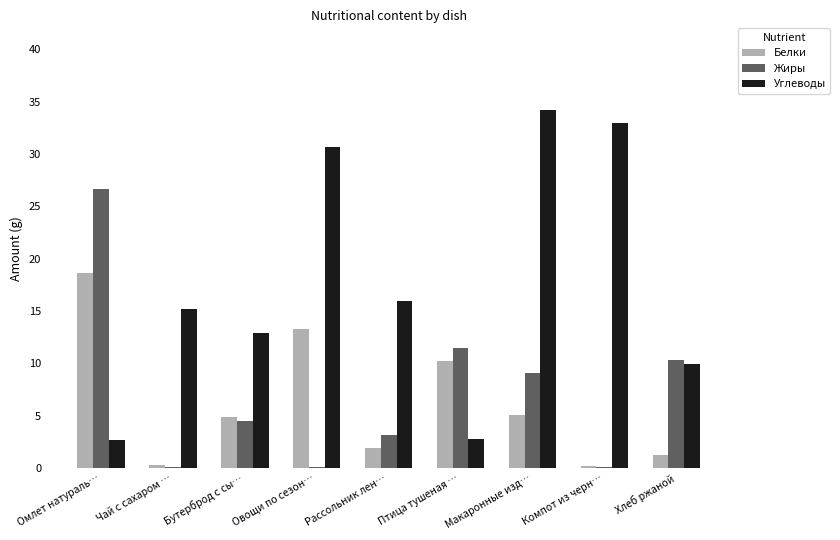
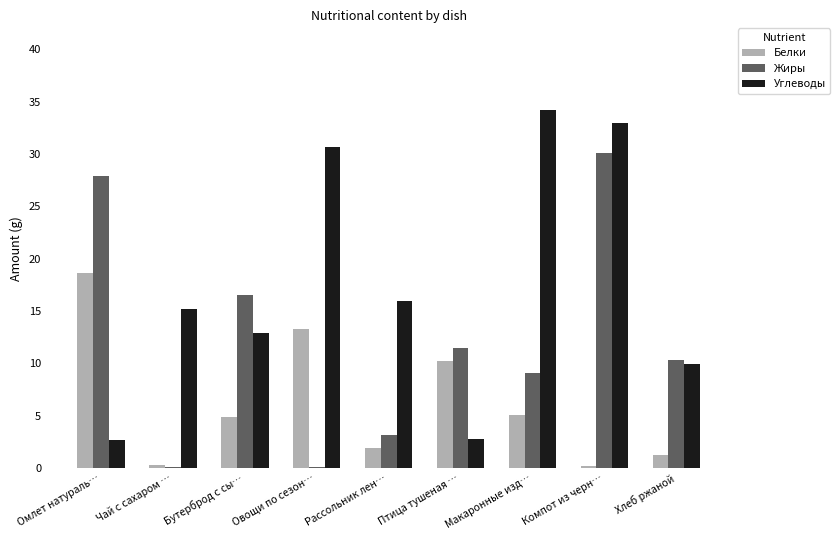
Жиры, Омлет натураль…: 26.7 -> 27.9
Жиры, Бутерброд с сы…: 4.5 -> 16.5
Жиры, Компот из черн…: 0.1 -> 30.1
